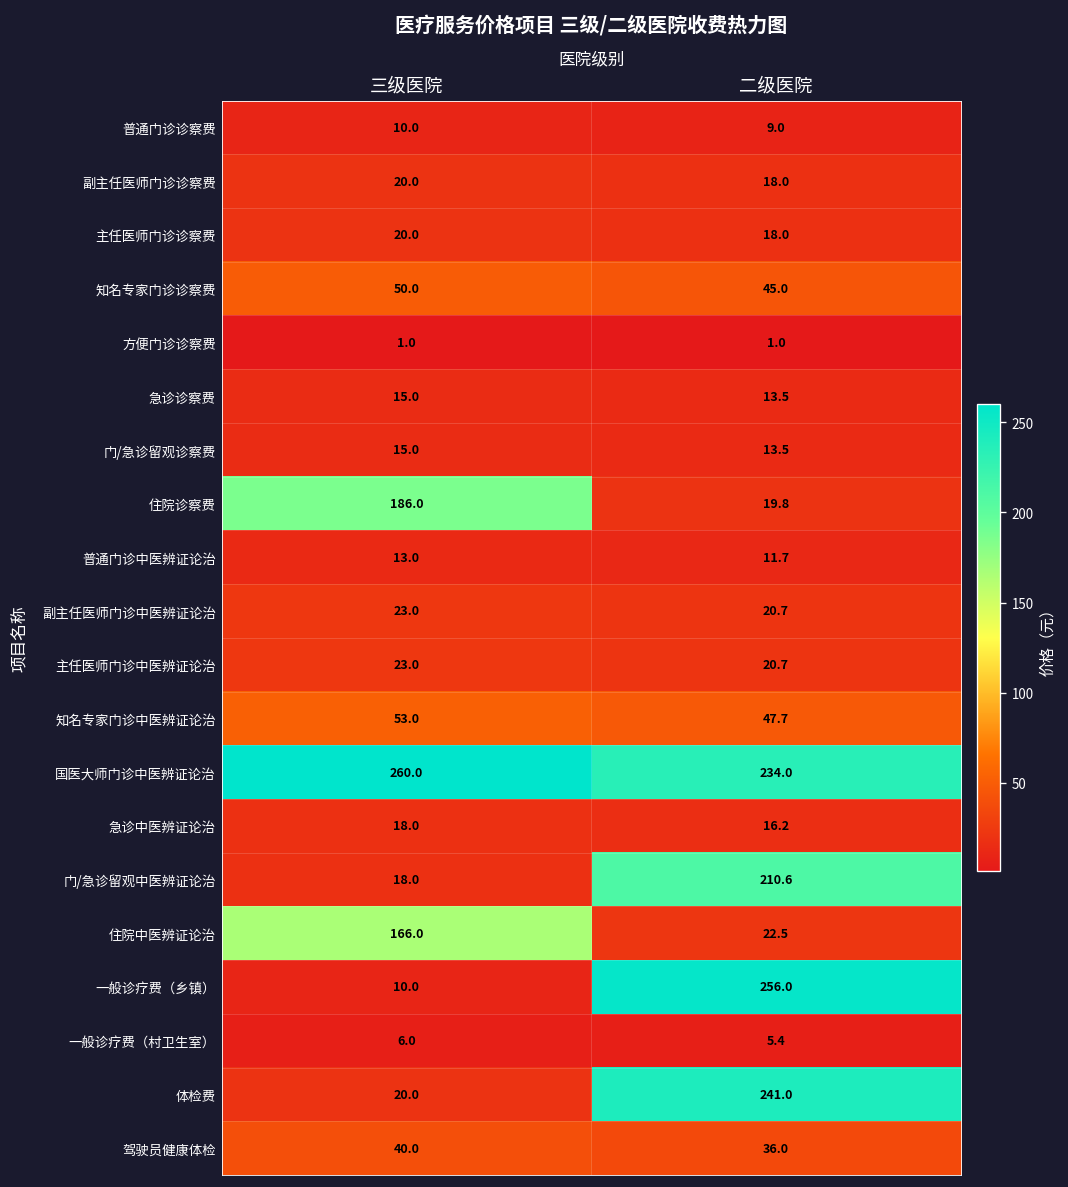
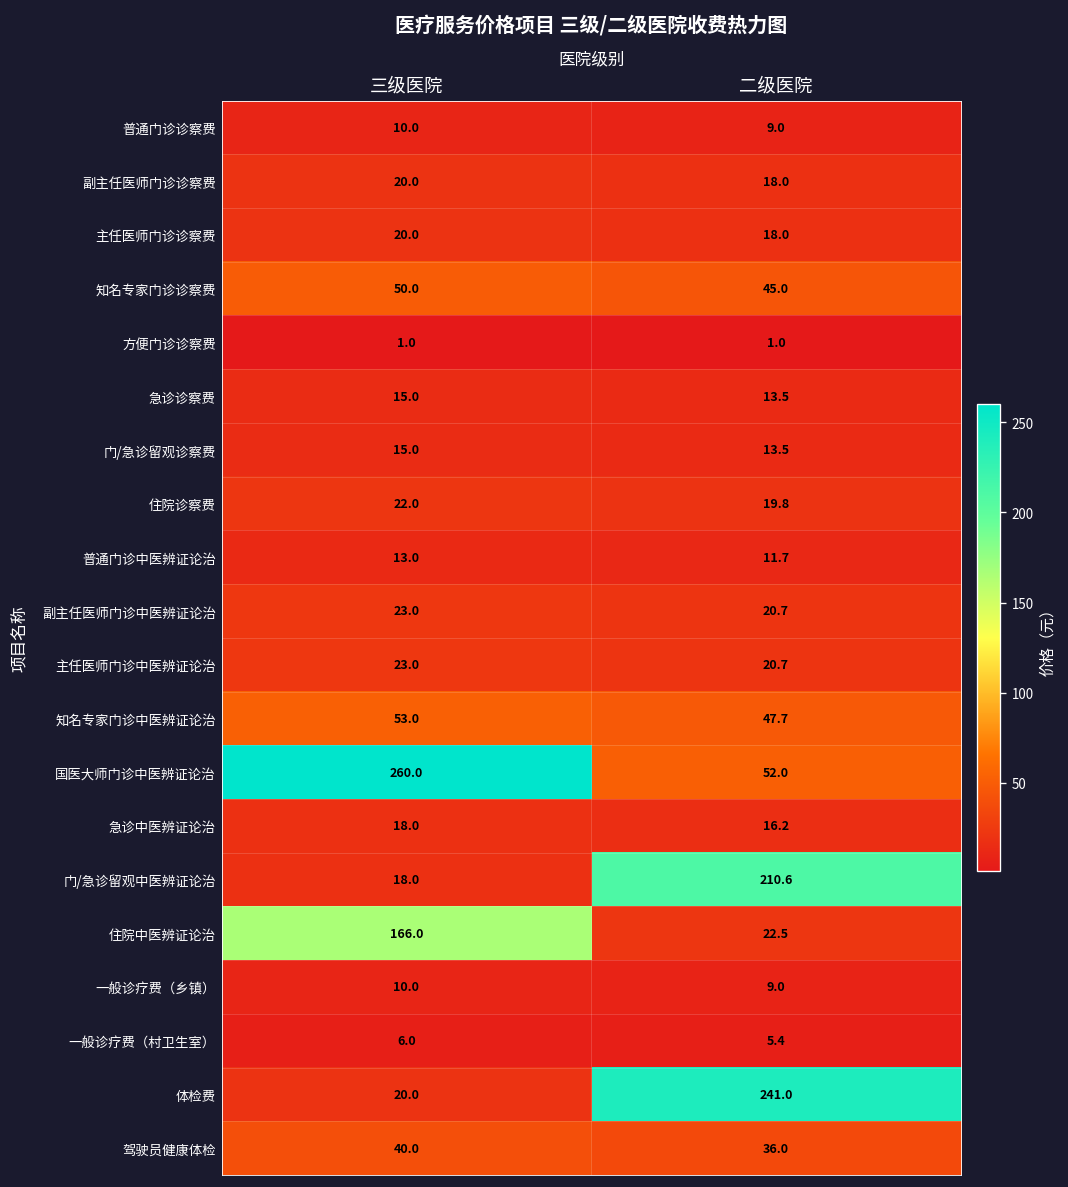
住院诊察费, 三级医院: 186.0 -> 22.0
国医大师门诊中医辨证论治, 二级医院: 234.0 -> 52.0
一般诊疗费（乡镇）, 二级医院: 256.0 -> 9.0
